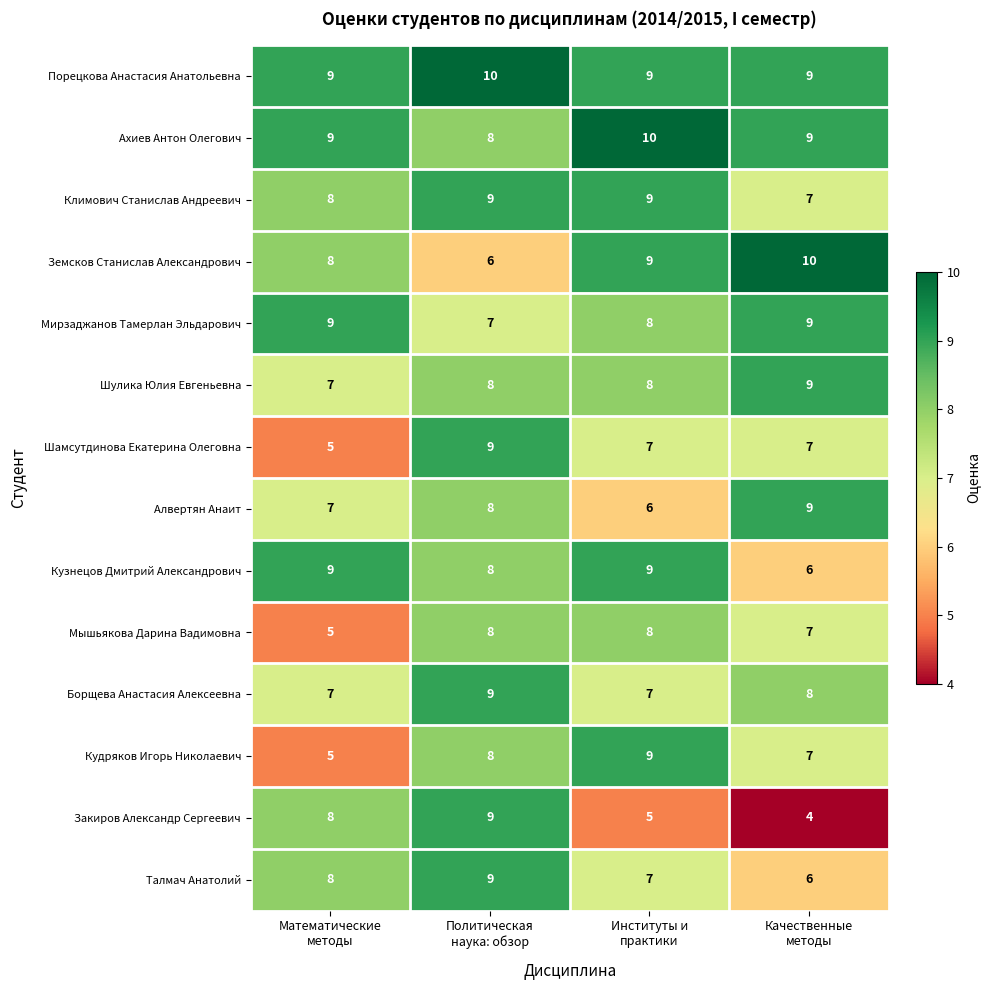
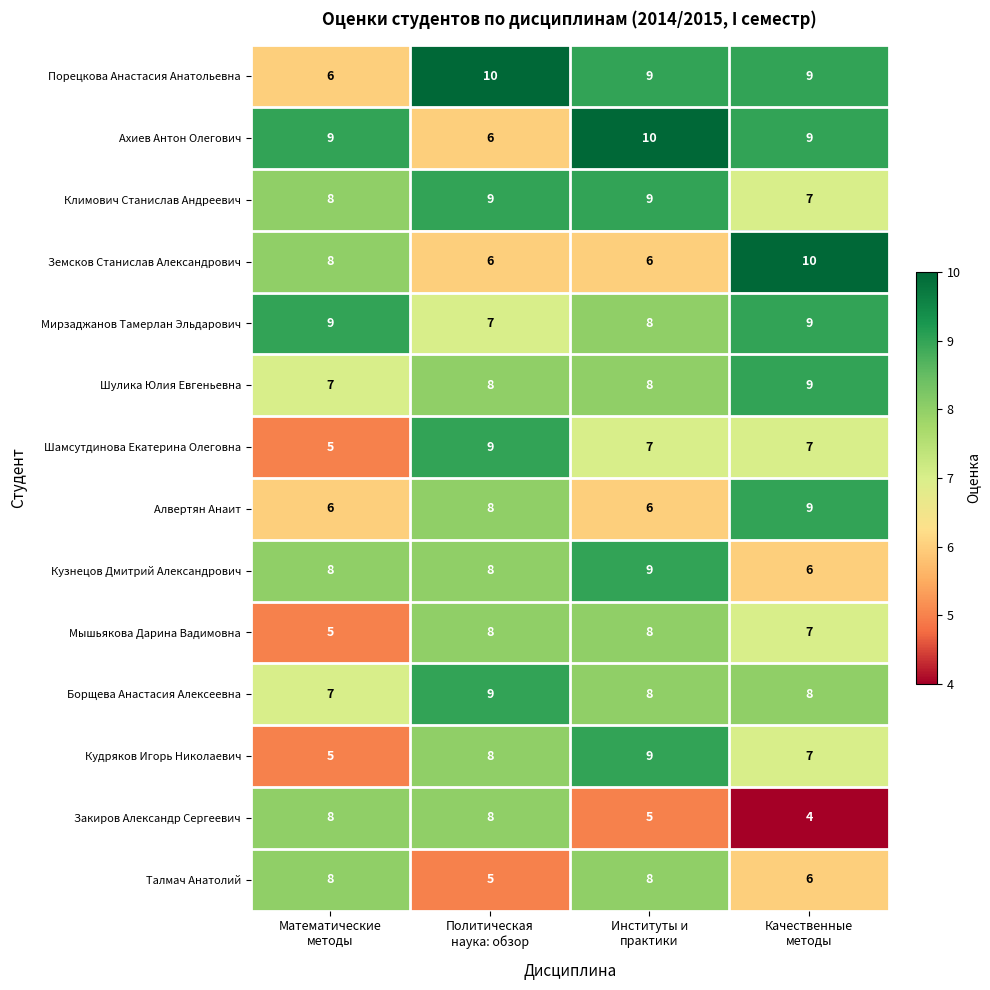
Порецкова Анастасия Анатольевна, Математические методы: 9 -> 6
Ахиев Антон Олегович, Политическая наука: обзор: 8 -> 6
Земсков Станислав Александрович, Институты и практики: 9 -> 6
Алвертян Анаит, Математические методы: 7 -> 6
Кузнецов Дмитрий Александрович, Математические методы: 9 -> 8
Борщева Анастасия Алексеевна, Институты и практики: 7 -> 8
Закиров Александр Сергеевич, Политическая наука: обзор: 9 -> 8
Талмач Анатолий, Политическая наука: обзор: 9 -> 5
Талмач Анатолий, Институты и практики: 7 -> 8
